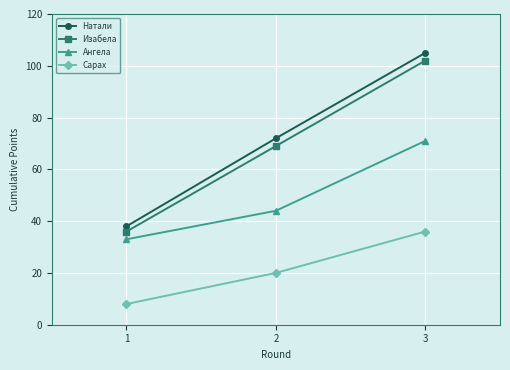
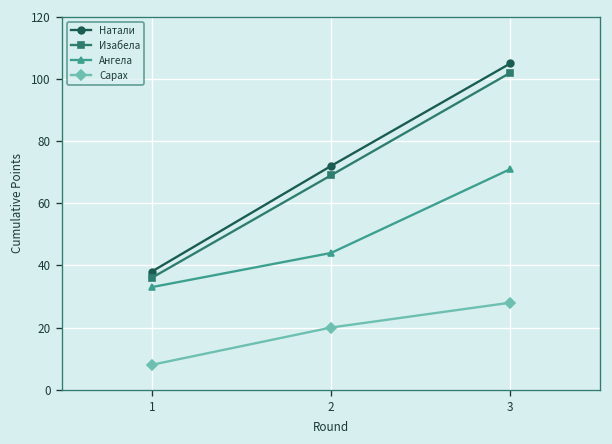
Сарах, 3: 36 -> 28
